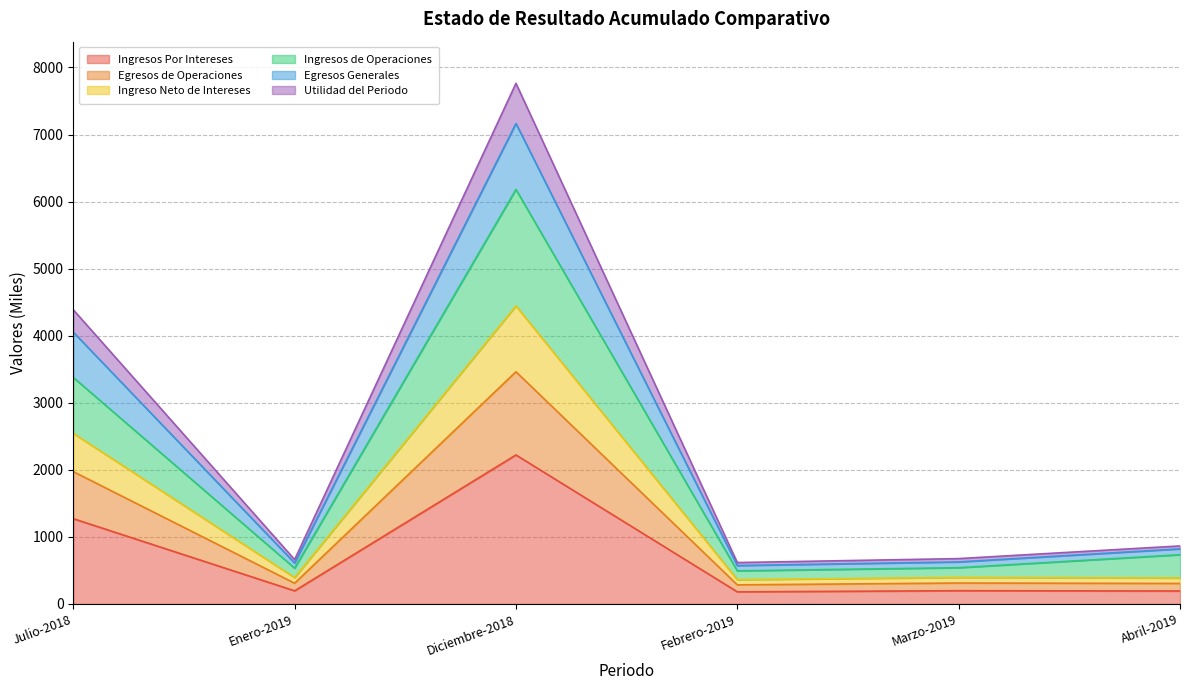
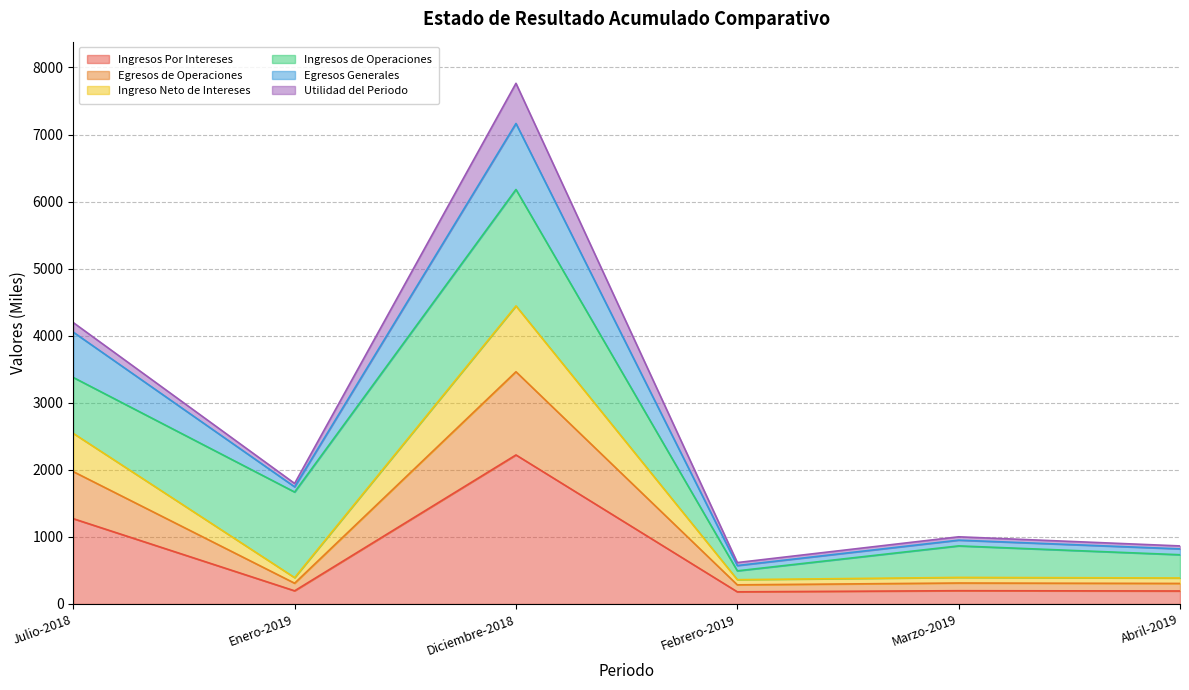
Utilidad del Periodo, Julio-2018: 300 -> 100
Ingresos de Operaciones, Enero-2019: 100 -> 1300
Ingresos de Operaciones, Marzo-2019: 100 -> 500
